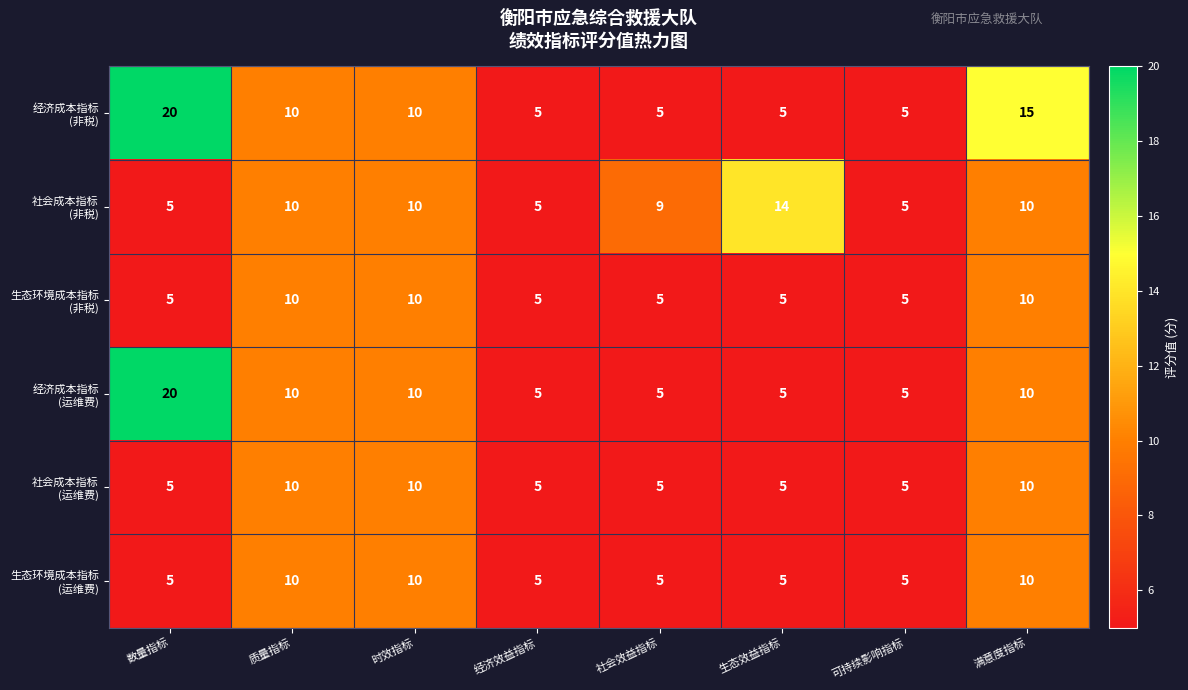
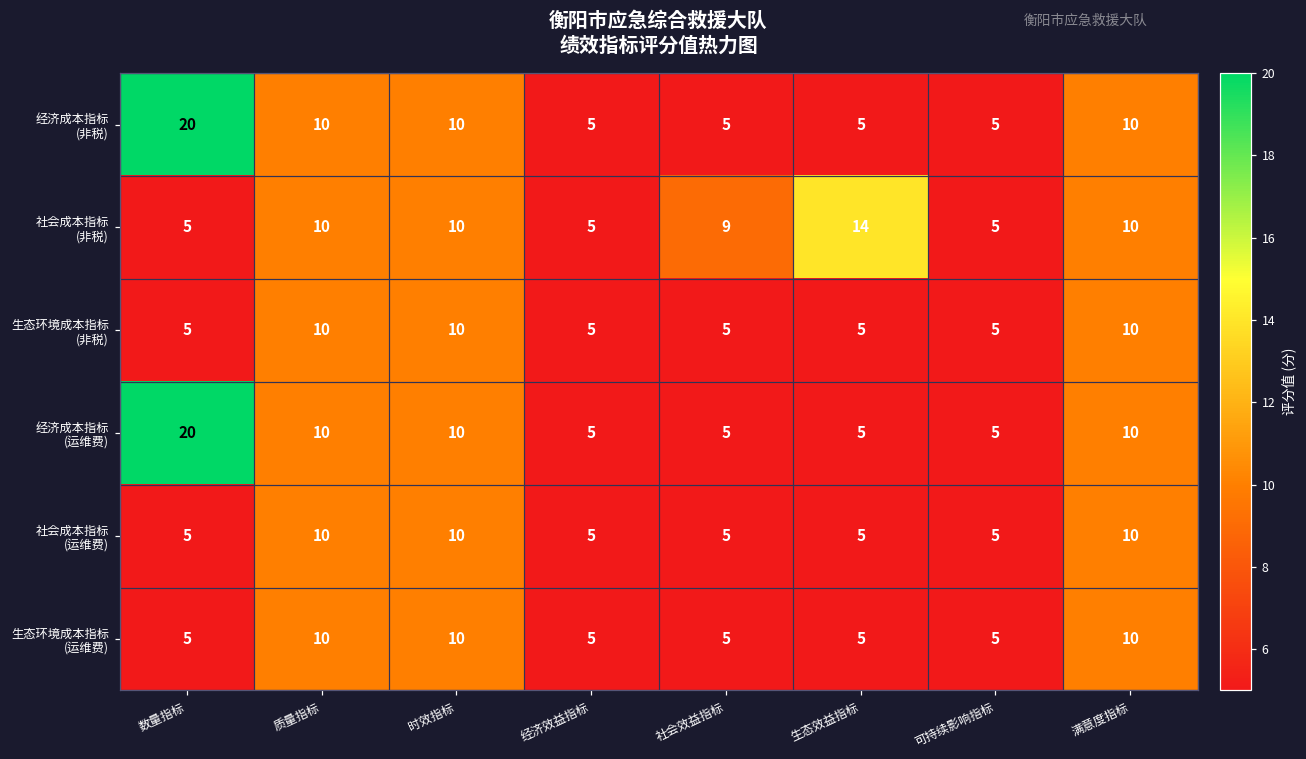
经济成本指标 (非税), 满意度指标: 15 -> 10
